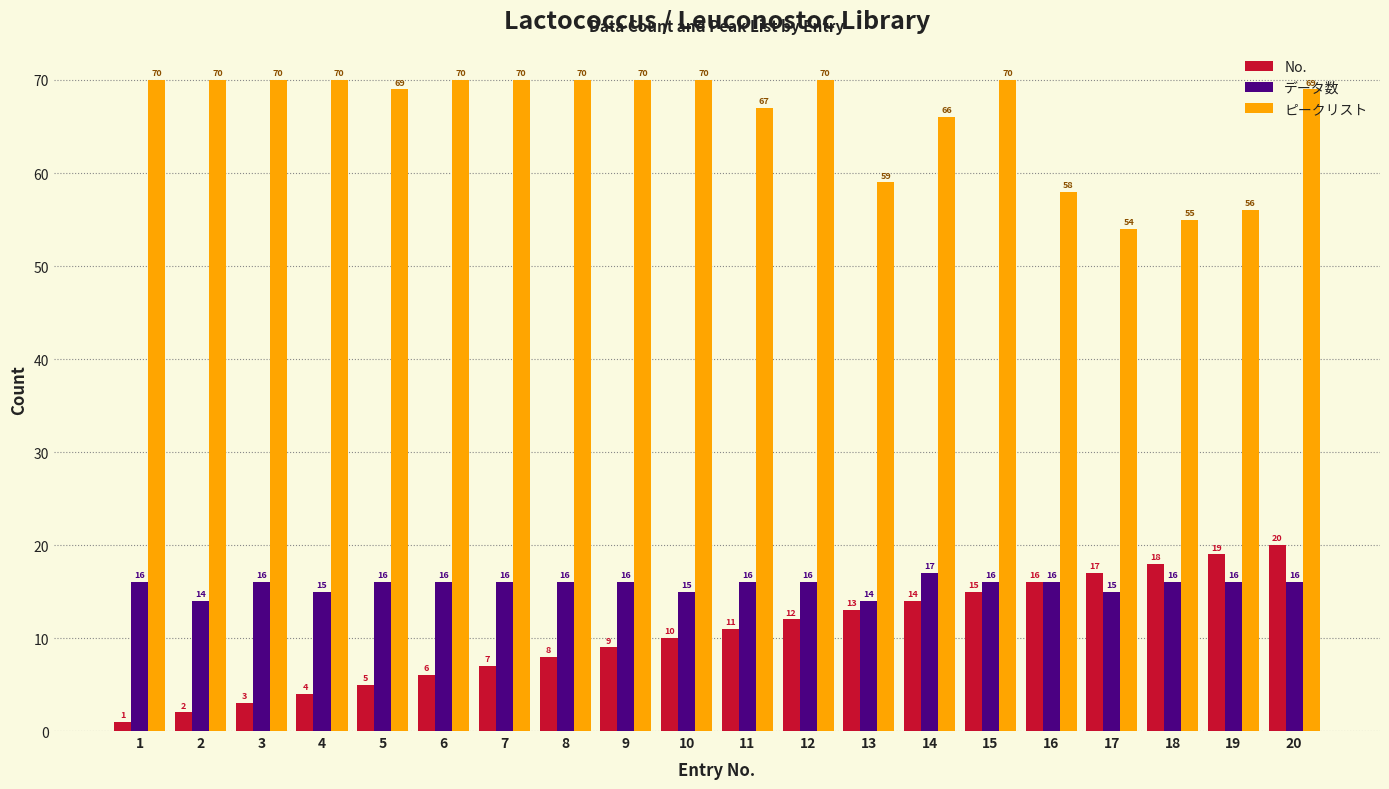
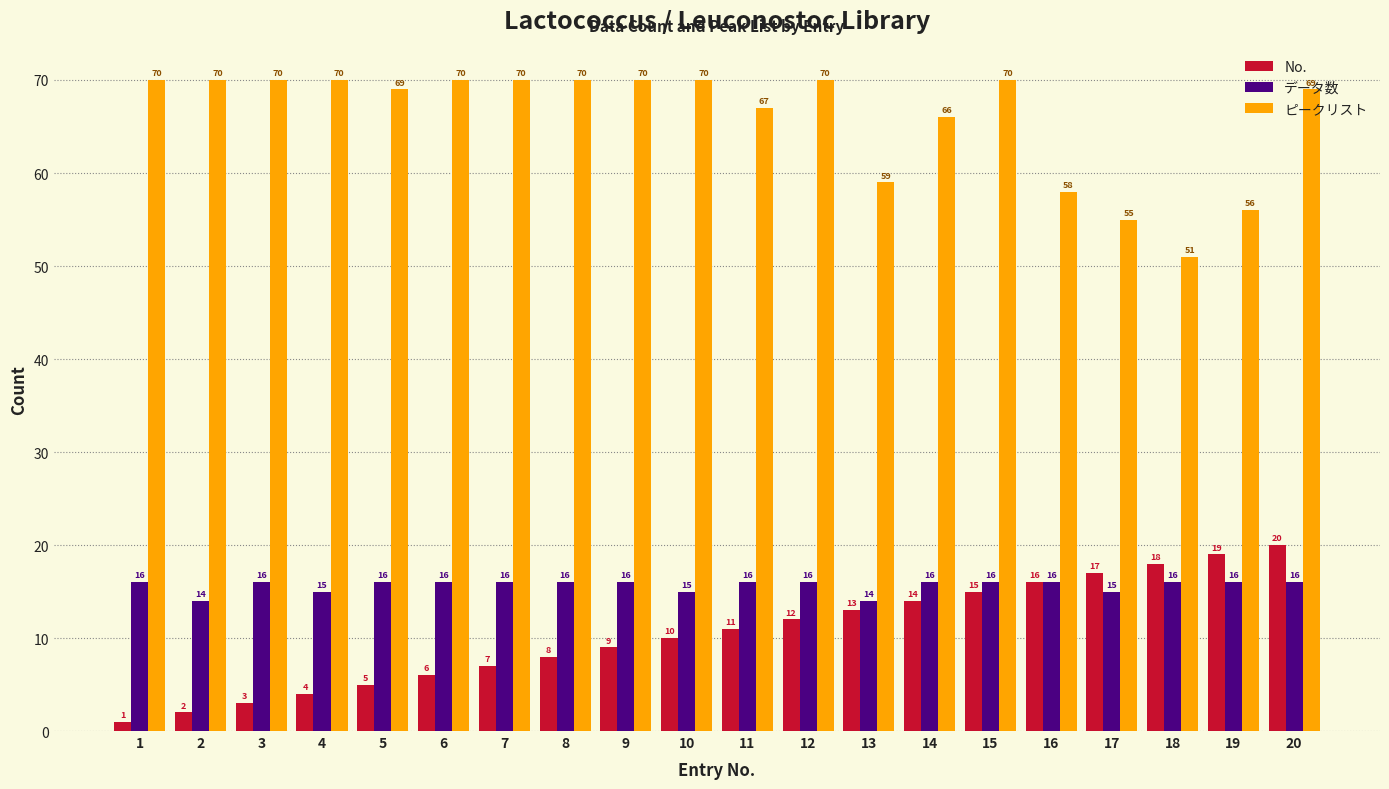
データ数, 14: 17 -> 16
ピークリスト, 17: 54 -> 55
ピークリスト, 18: 55 -> 51
